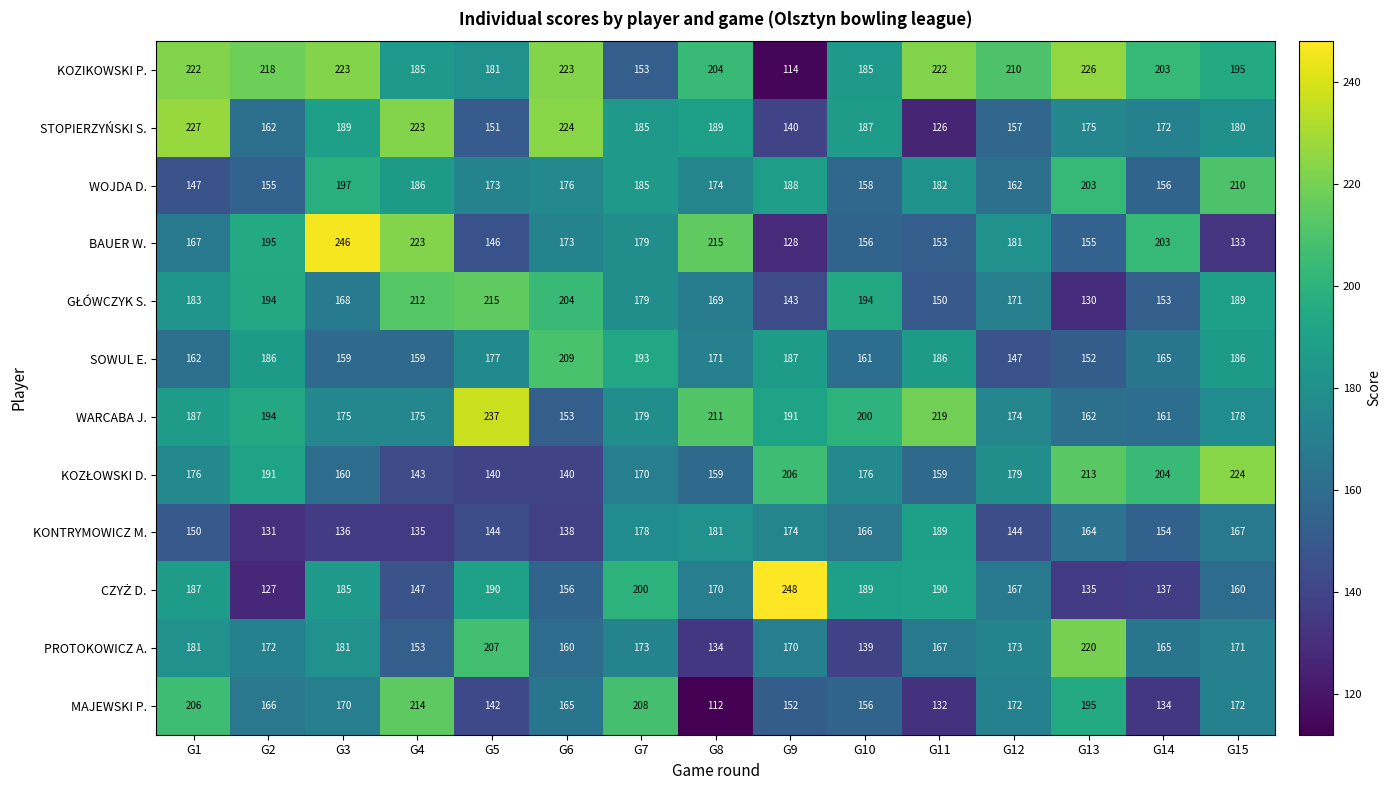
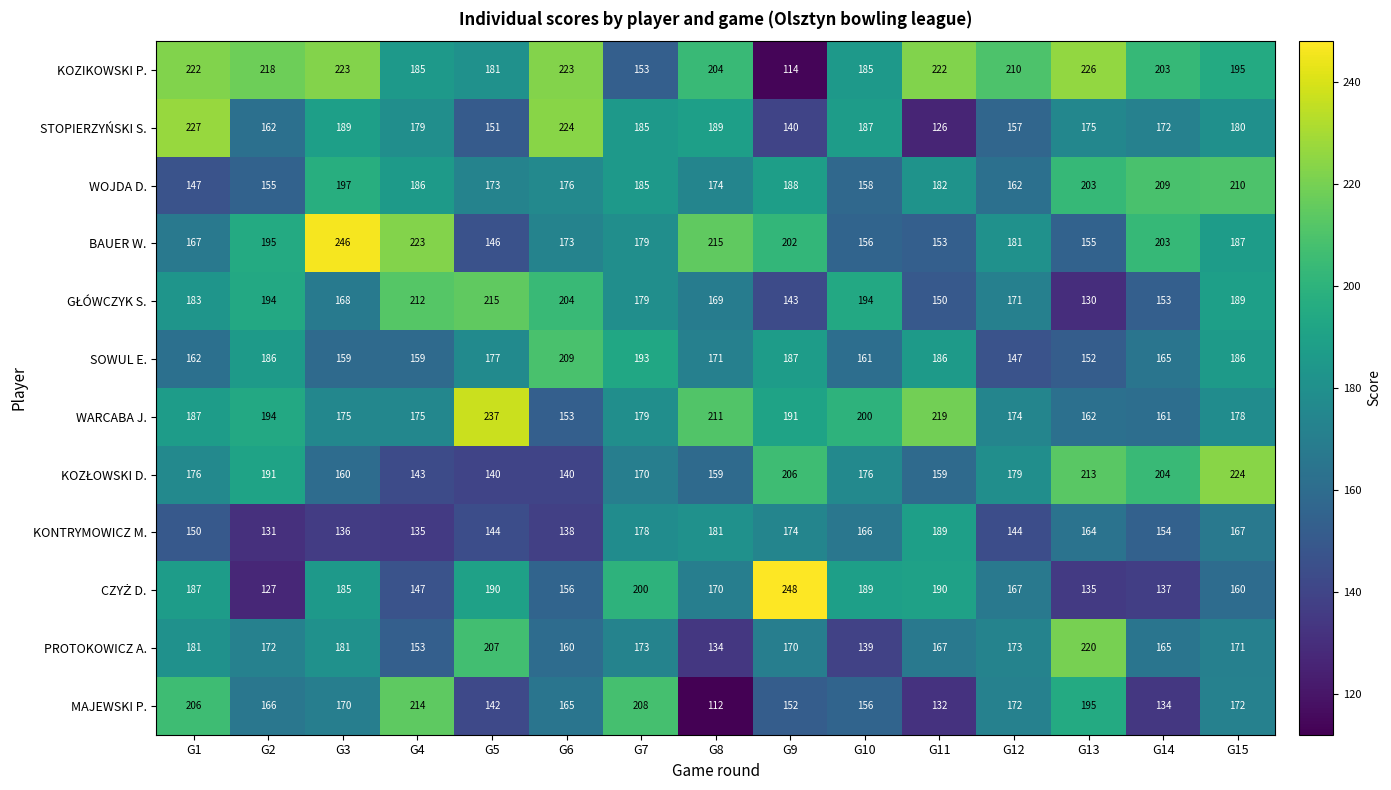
STOPIERZYŃSKI S., G4: 223 -> 179
WOJDA D., G14: 156 -> 209
BAUER W., G9: 128 -> 202
BAUER W., G15: 133 -> 187
